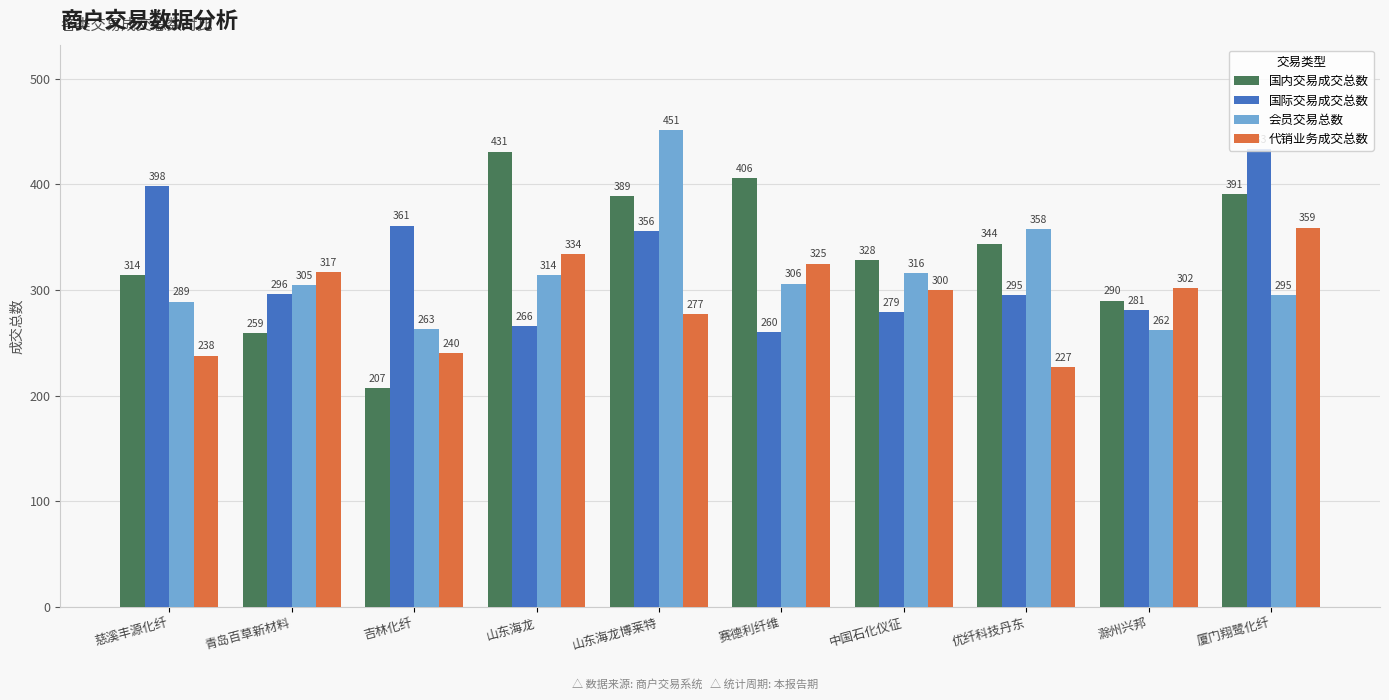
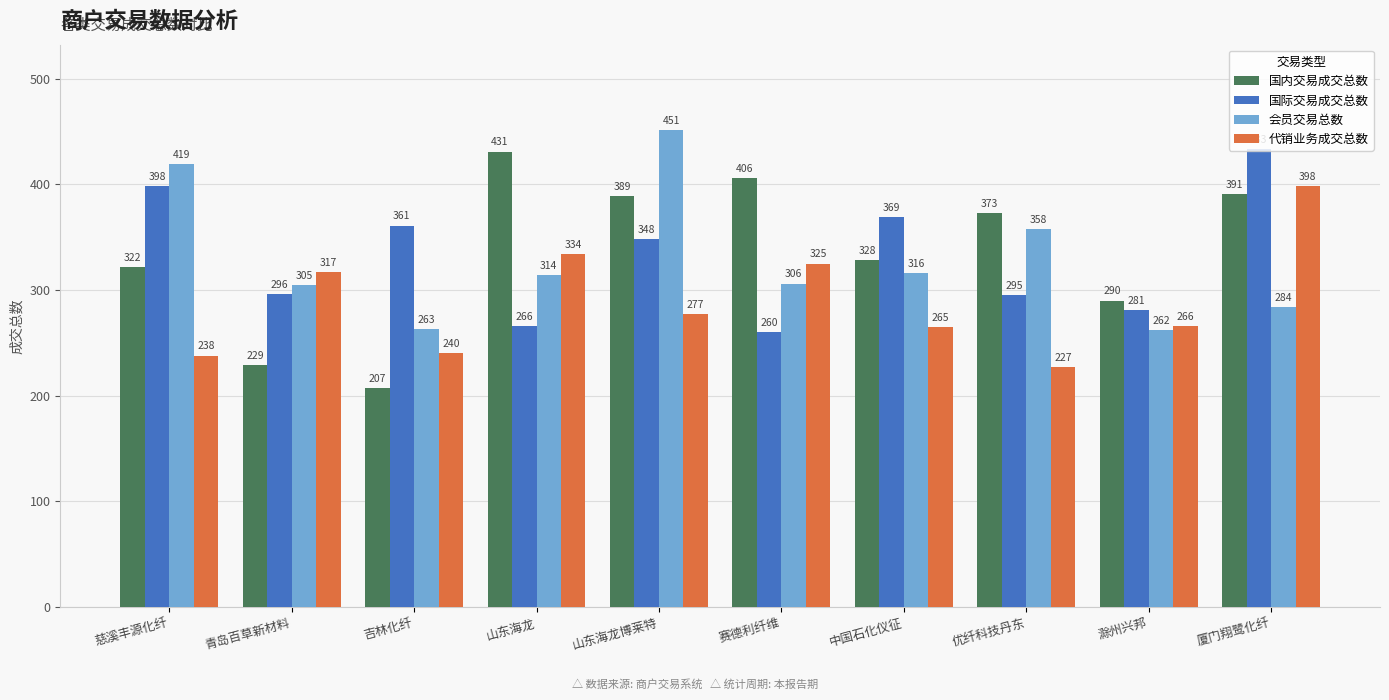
国内交易成交总数, 慈溪丰源化纤: 314 -> 322
会员交易总数, 慈溪丰源化纤: 289 -> 419
国内交易成交总数, 青岛百草新材料: 259 -> 229
国际交易成交总数, 山东海龙博莱特: 356 -> 348
国际交易成交总数, 中国石化仪征: 279 -> 369
代销业务成交总数, 中国石化仪征: 300 -> 265
国内交易成交总数, 优纤科技丹东: 344 -> 373
代销业务成交总数, 滁州兴邦: 302 -> 266
会员交易总数, 厦门翔鹭化纤: 295 -> 284
代销业务成交总数, 厦门翔鹭化纤: 359 -> 398
